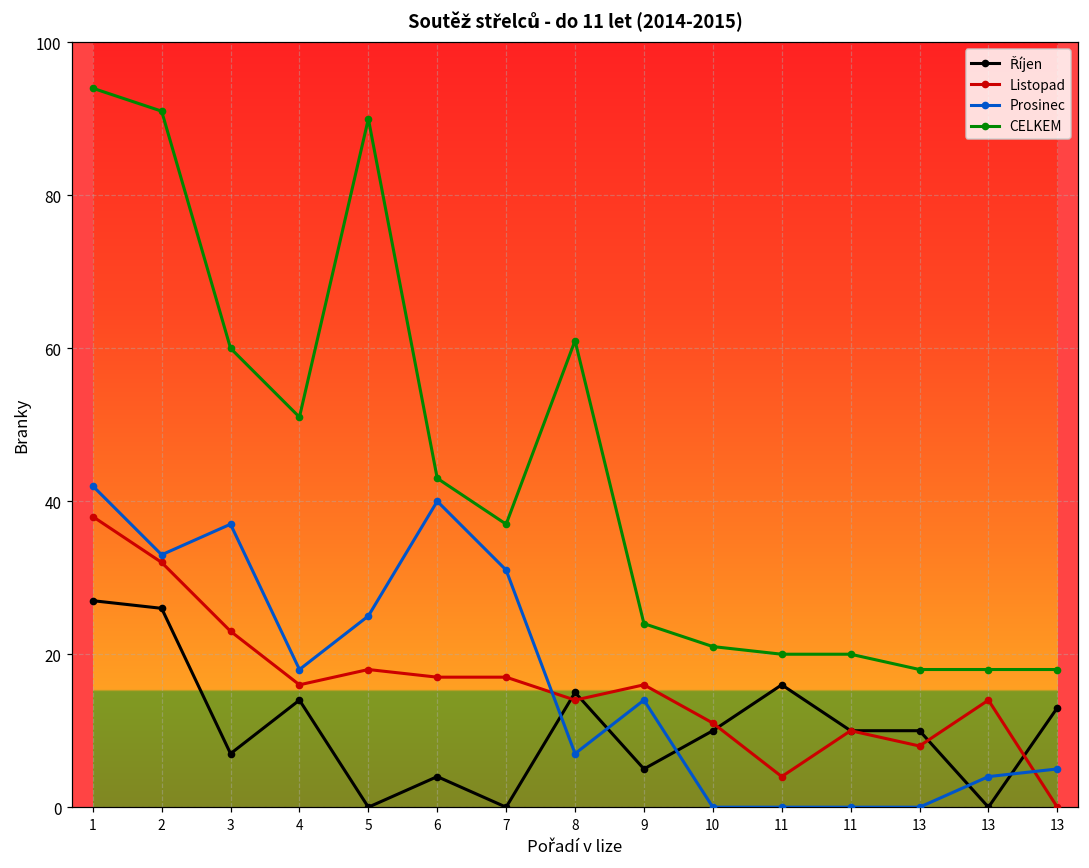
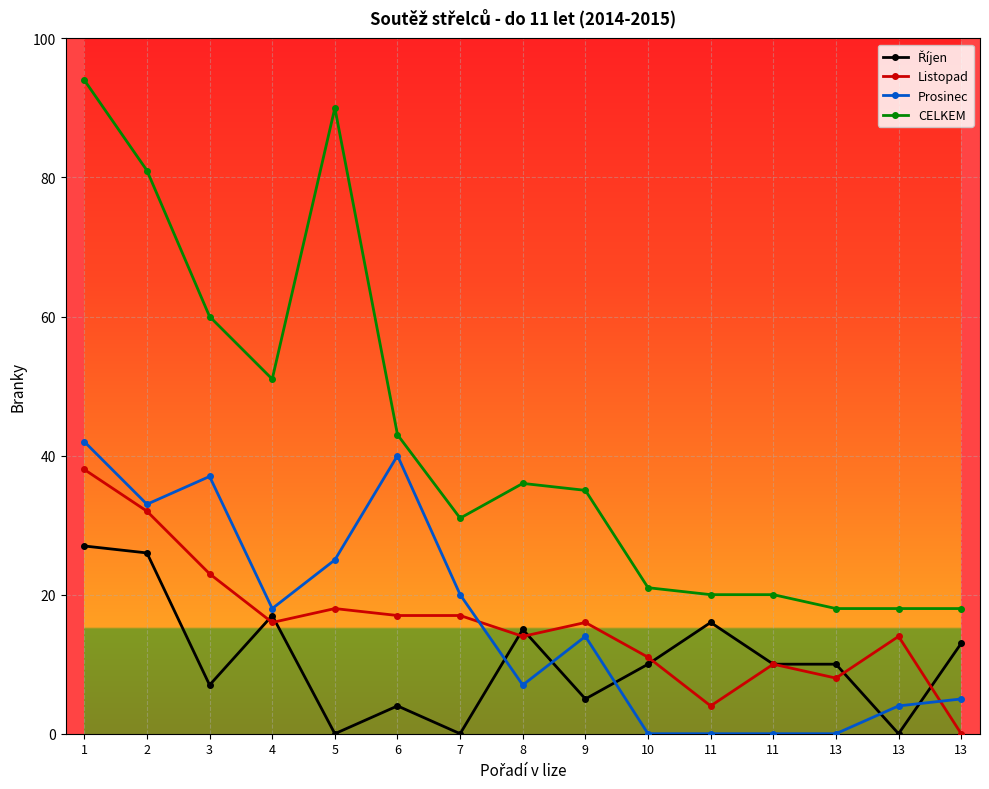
CELKEM, 2: 91 -> 81
Říjen, 4: 14 -> 17
Prosinec, 7: 31 -> 20
CELKEM, 7: 37 -> 31
CELKEM, 8: 61 -> 36
CELKEM, 9: 24 -> 35
